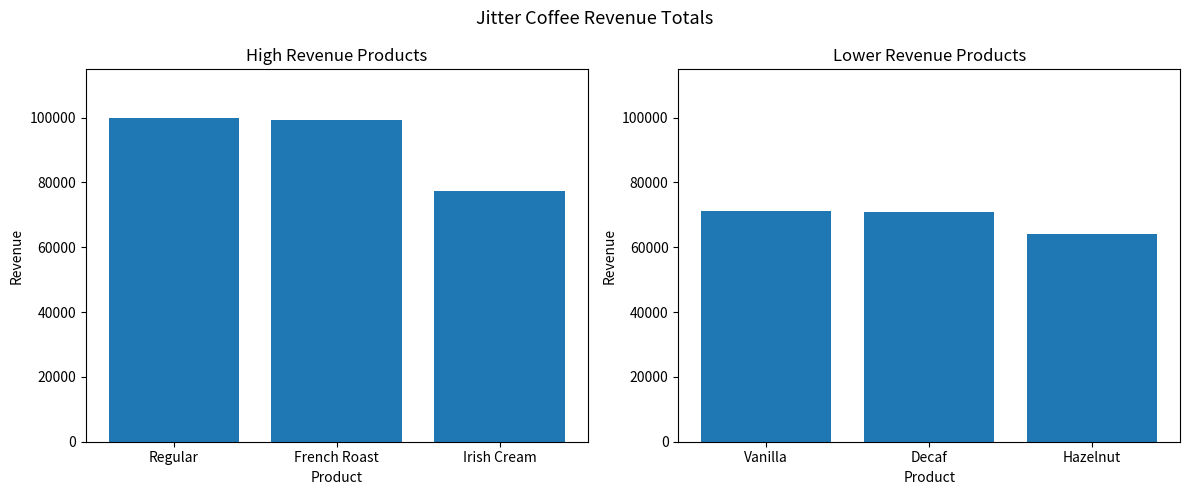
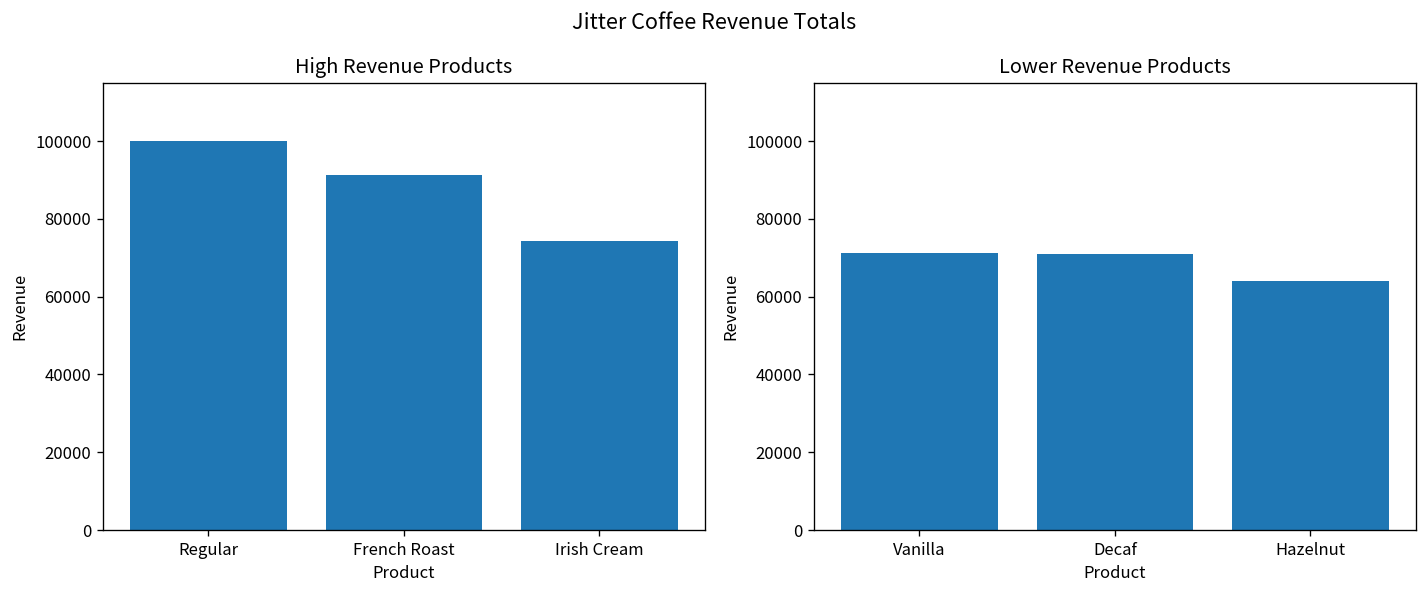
High Revenue Products, French Roast: 99000 -> 91000
High Revenue Products, Irish Cream: 77000 -> 74000
